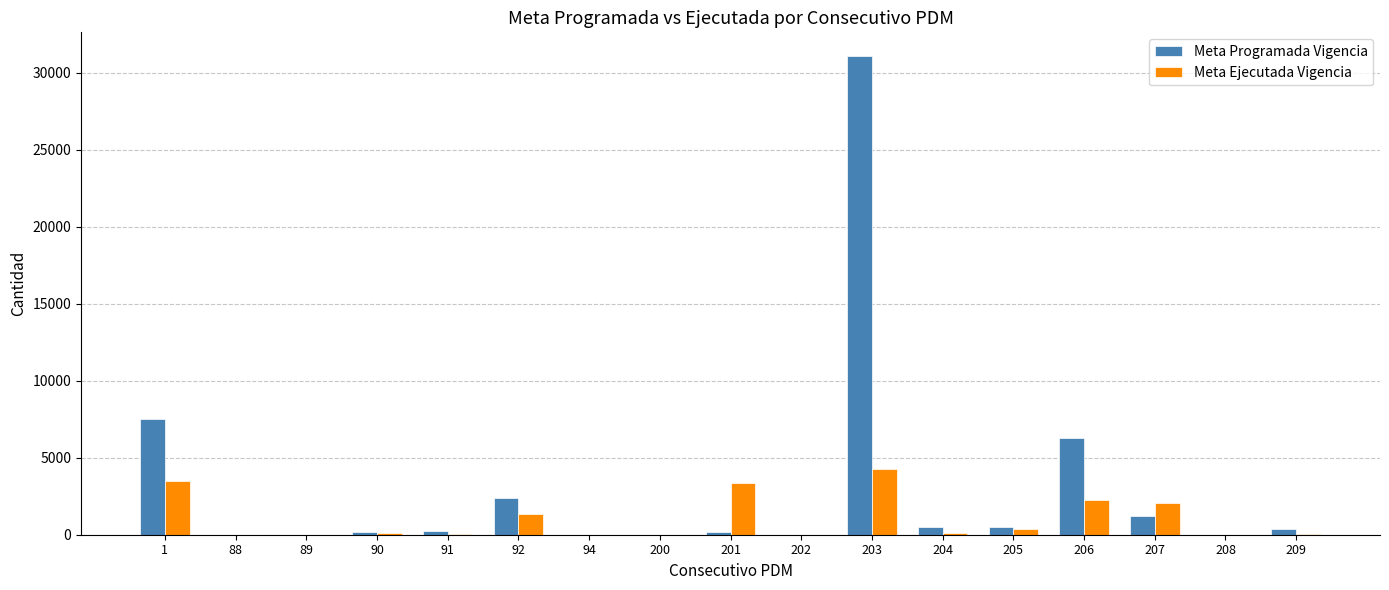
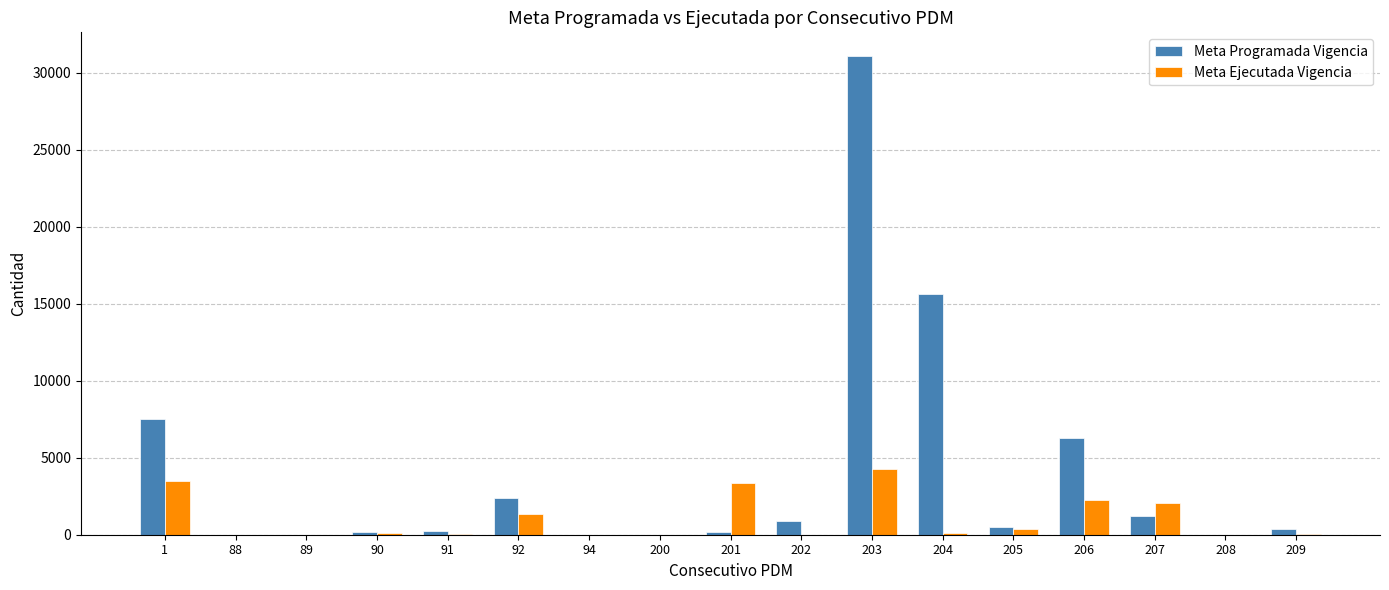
Meta Programada Vigencia, 202: 0 -> 900
Meta Programada Vigencia, 204: 500 -> 15600
